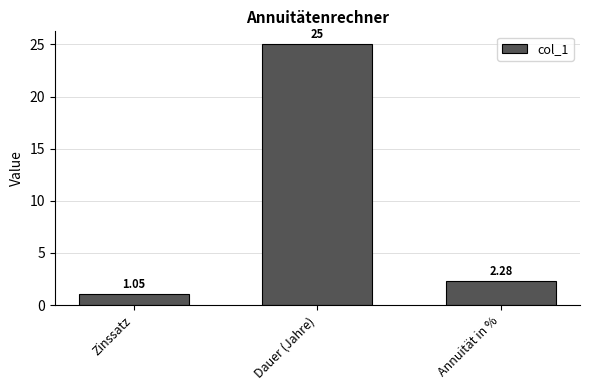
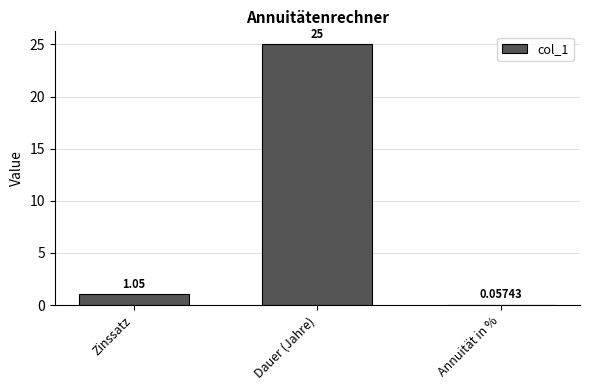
Annuität in %: 2.28 -> 0.05743
